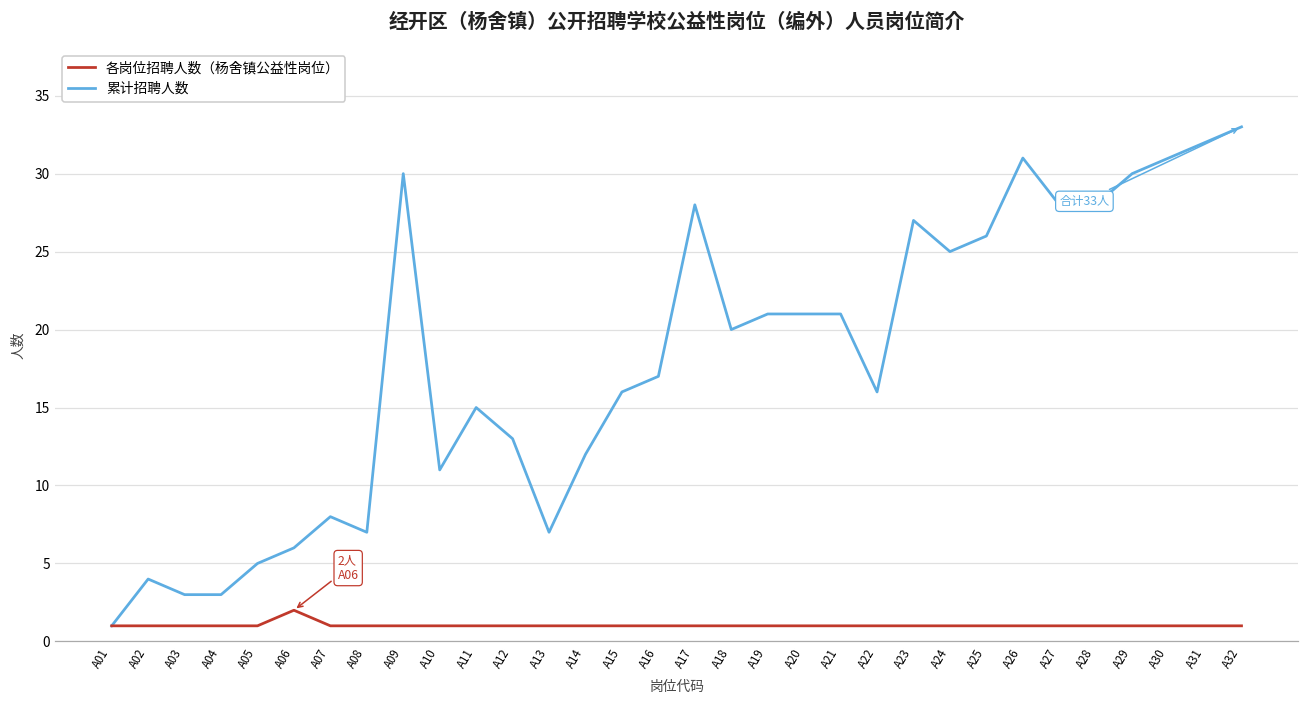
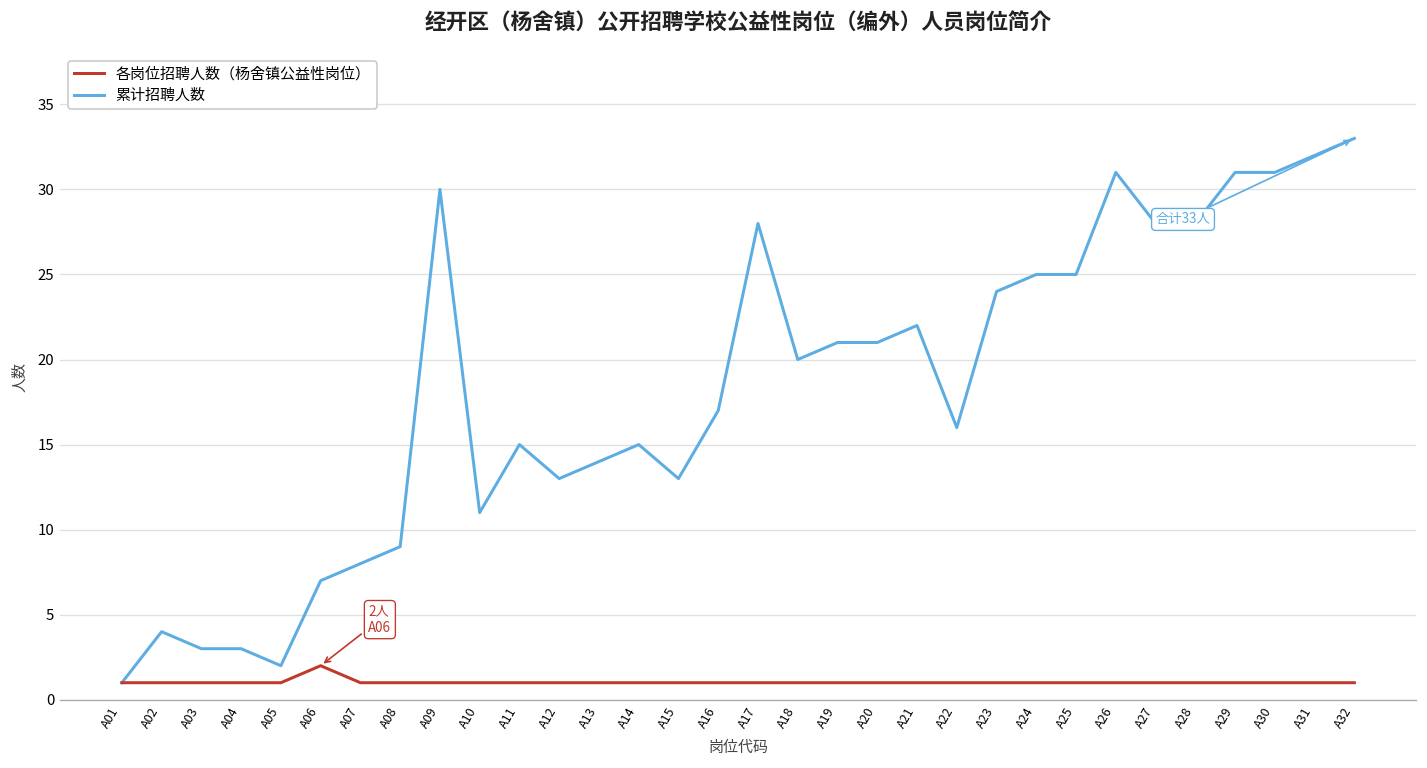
累计招聘人数, A05: 5 -> 2
累计招聘人数, A06: 6 -> 7
累计招聘人数, A08: 7 -> 9
累计招聘人数, A13: 7 -> 14
累计招聘人数, A14: 12 -> 15
累计招聘人数, A15: 16 -> 13
累计招聘人数, A21: 21 -> 22
累计招聘人数, A23: 27 -> 24
累计招聘人数, A25: 26 -> 25
累计招聘人数, A29: 30 -> 31
